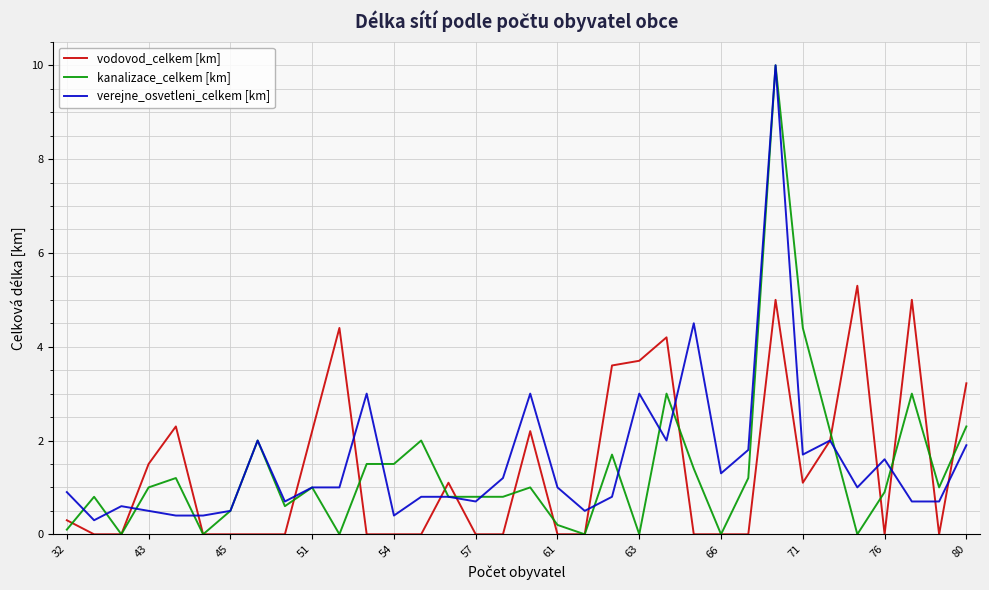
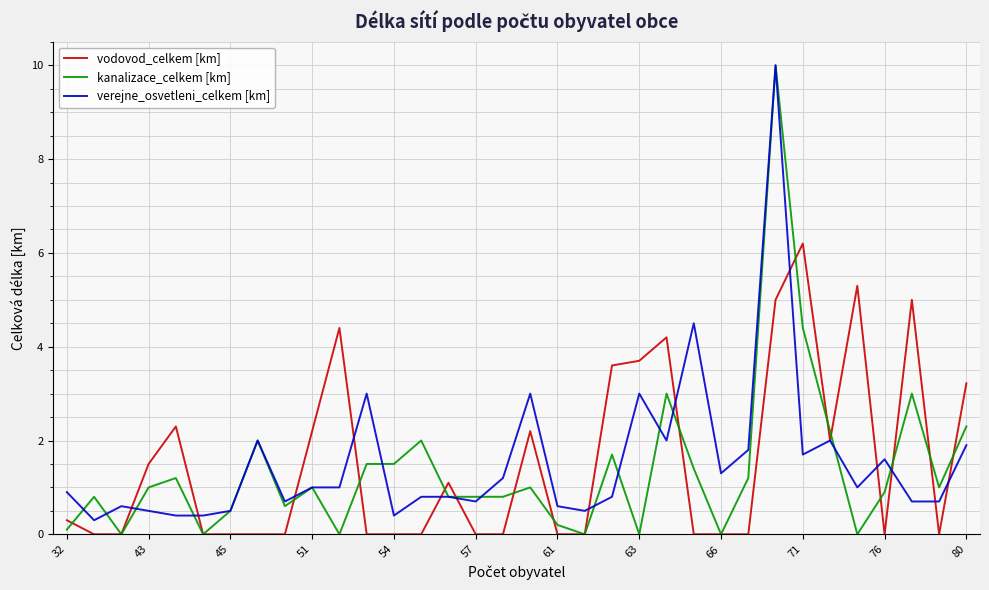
verejne_osvetleni_celkem [km], 61: 1.0 -> 0.6
vodovod_celkem [km], 71: 1.1 -> 6.2
